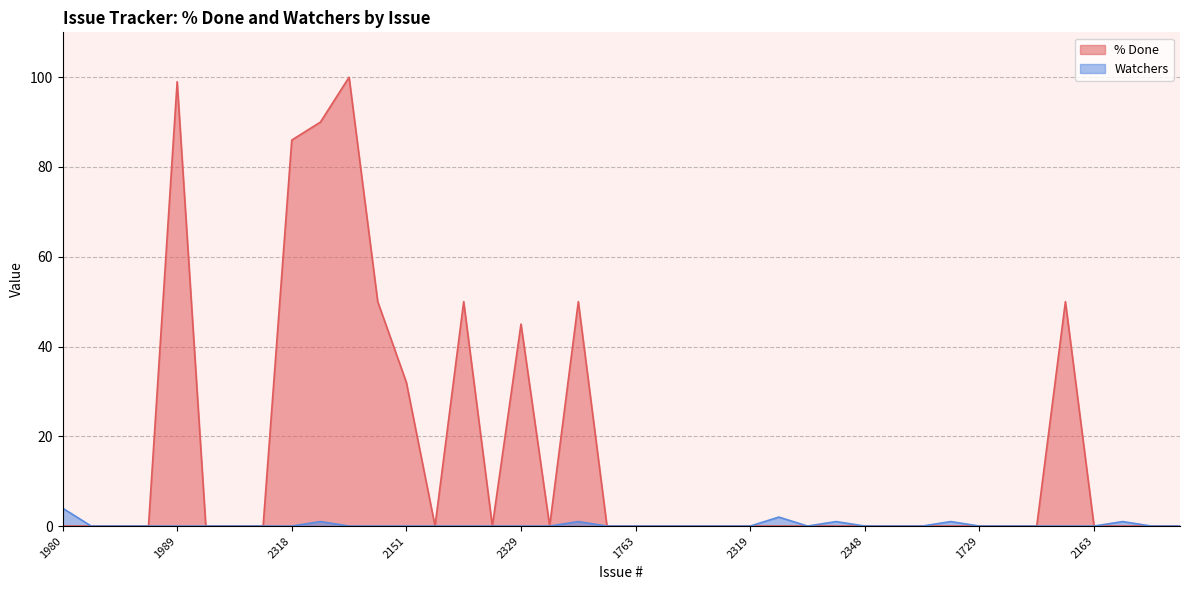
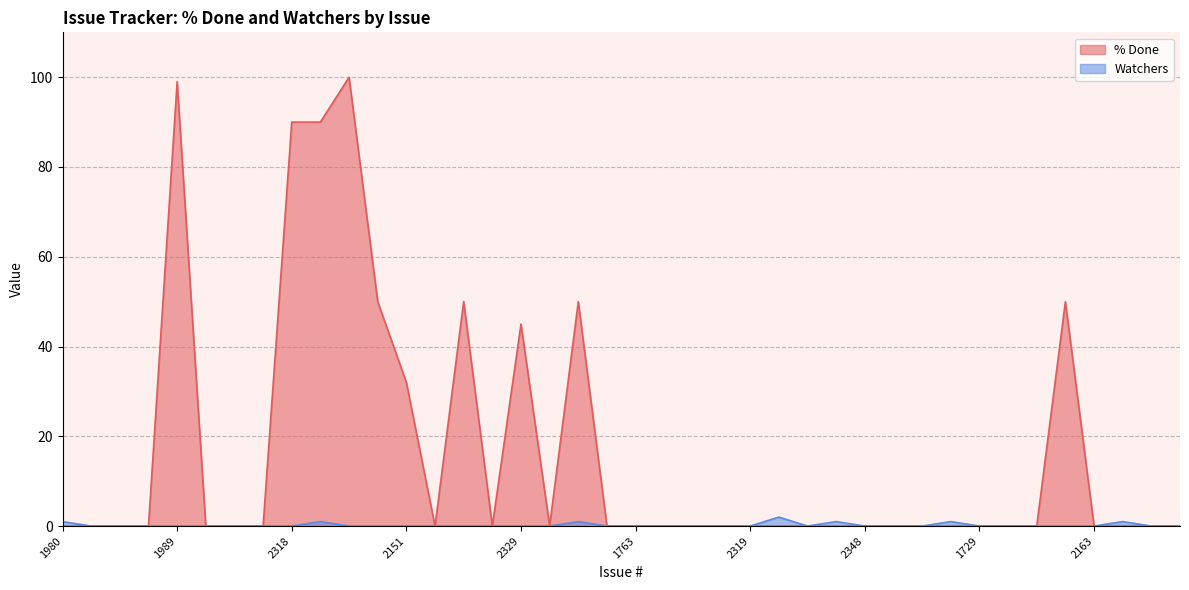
Watchers, 1980: 4 -> 1
% Done, 2318: 86 -> 90
